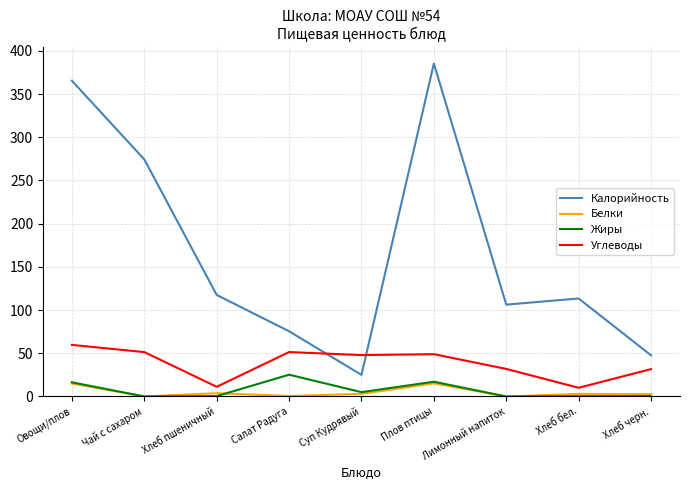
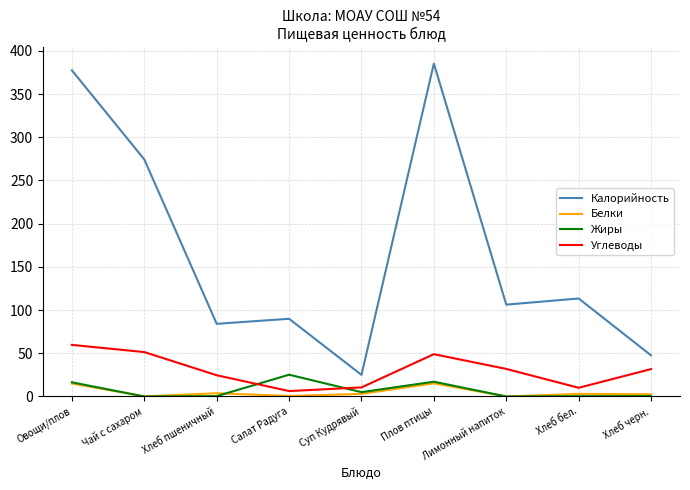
Калорийность, Овощи/плов: 370 -> 380
Калорийность, Хлеб пшеничный: 120 -> 80
Углеводы, Хлеб пшеничный: 10 -> 20
Калорийность, Салат Радуга: 80 -> 90
Углеводы, Салат Радуга: 50 -> 10
Углеводы, Суп Кудрявый: 50 -> 10
